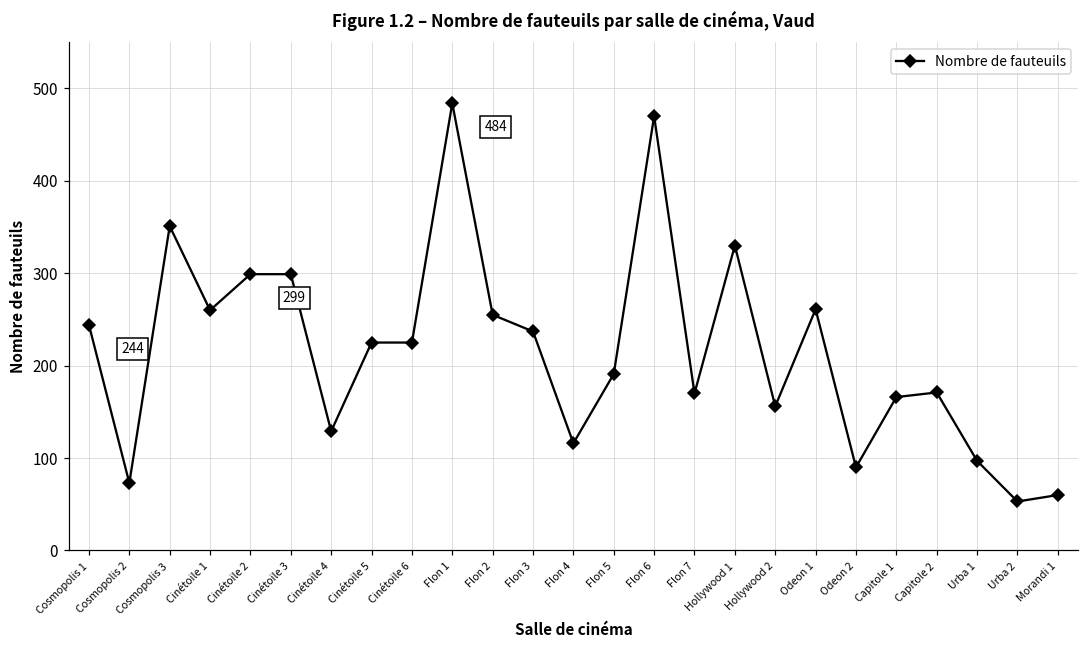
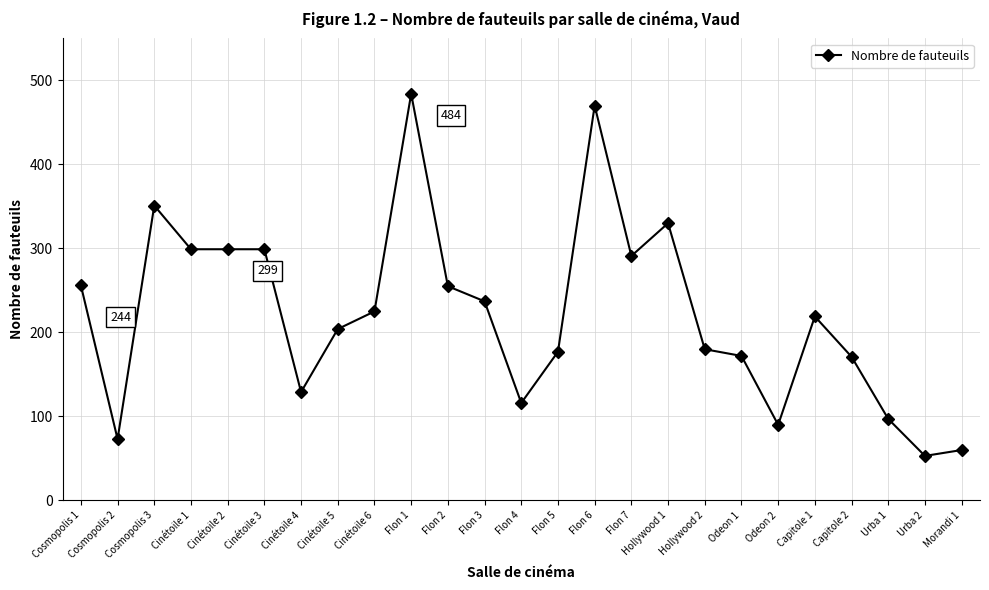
Cosmopolis 1: 240 -> 260
Cinétoile 1: 260 -> 300
Cinétoile 5: 230 -> 200
Flon 5: 190 -> 180
Flon 7: 170 -> 290
Hollywood 2: 160 -> 180
Odeon 1: 260 -> 170
Capitole 1: 170 -> 220
